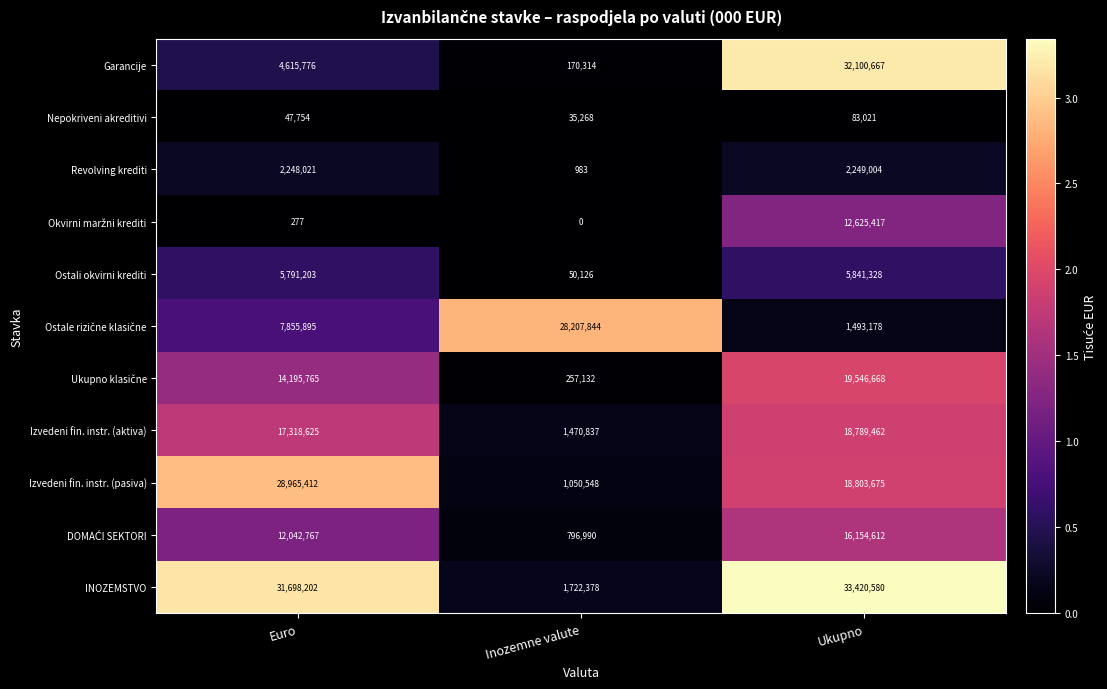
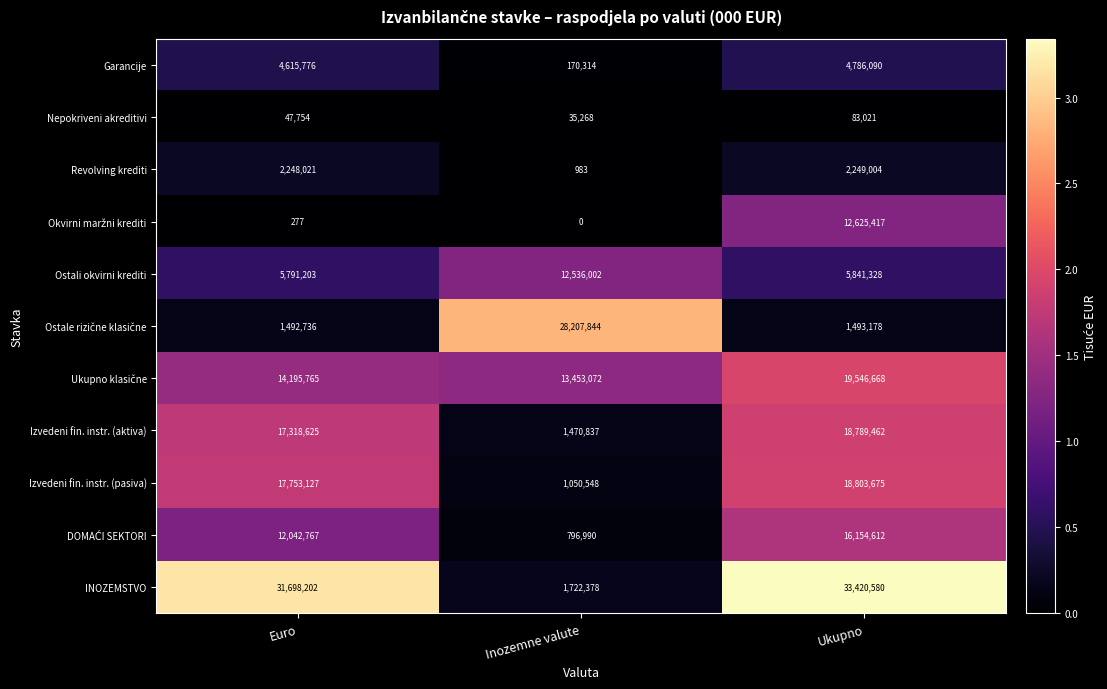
Garancije, Ukupno: 32,100,667 -> 4,786,090
Ostali okvirni krediti, Inozemne valute: 50,126 -> 12,536,002
Ostale rizične klasične, Euro: 7,855,895 -> 1,492,736
Ukupno klasične, Inozemne valute: 257,132 -> 13,453,072
Izvedeni fin. instr. (pasiva), Euro: 28,965,412 -> 17,753,127
